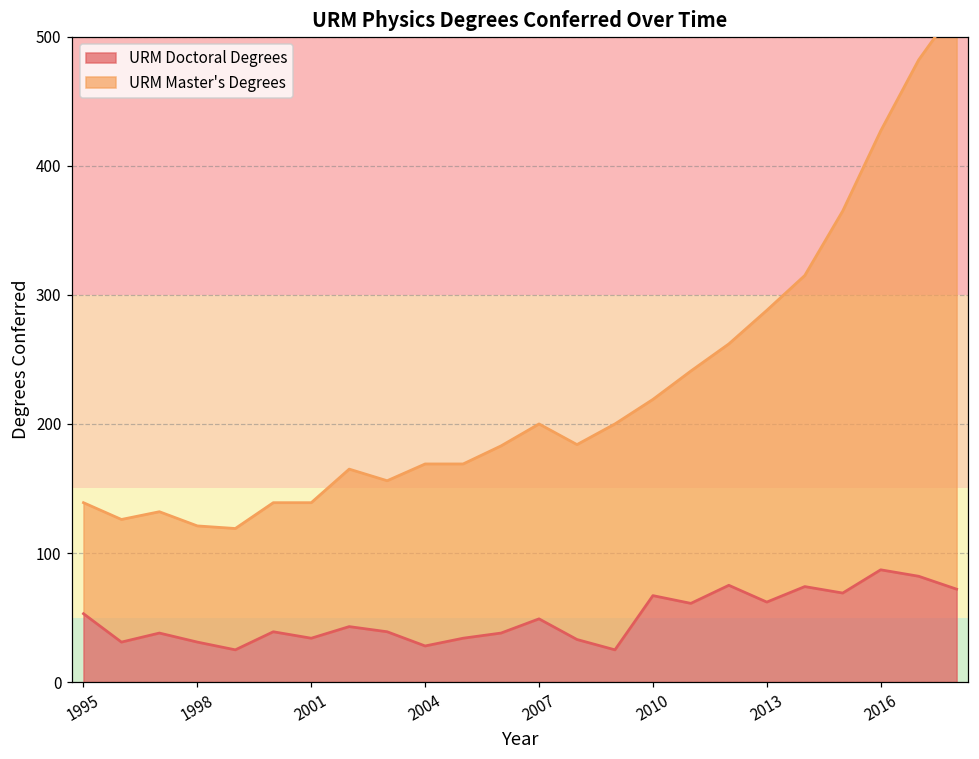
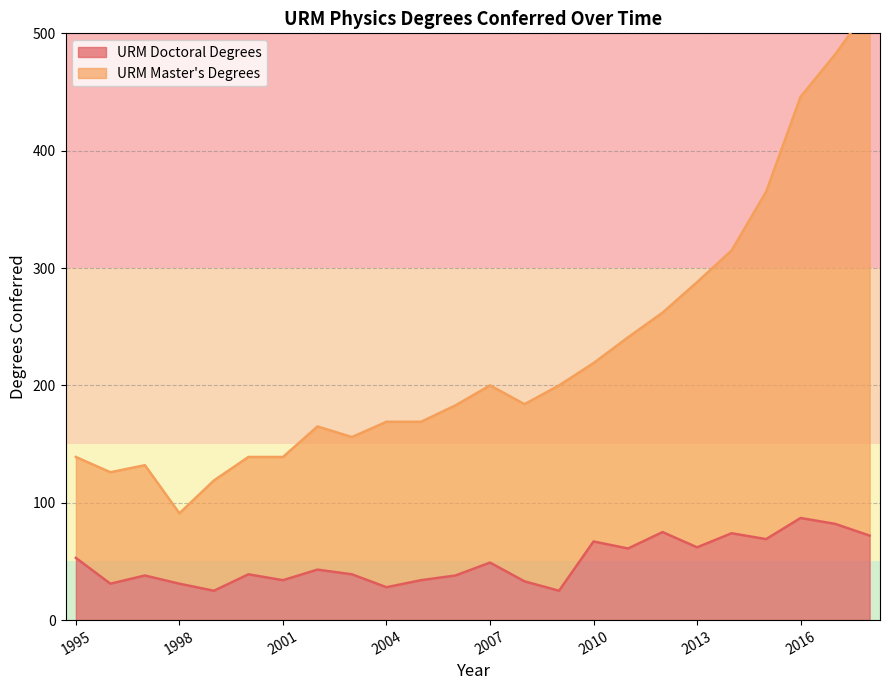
URM Master's Degrees, 1998: 90 -> 60
URM Master's Degrees, 2016: 340 -> 359
